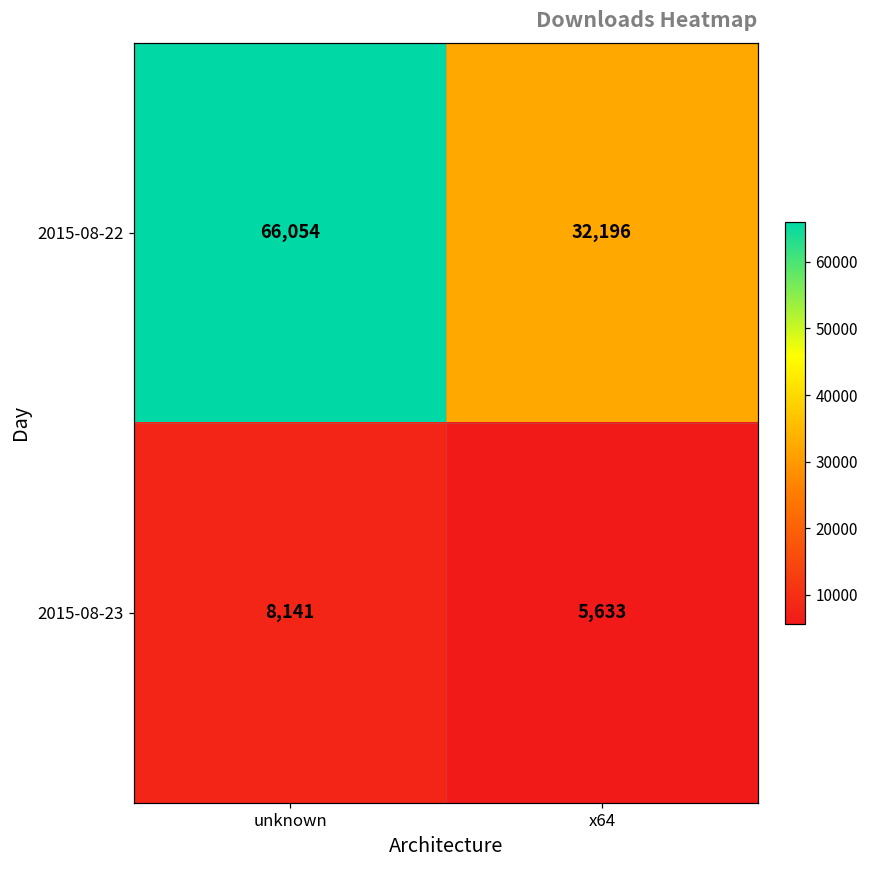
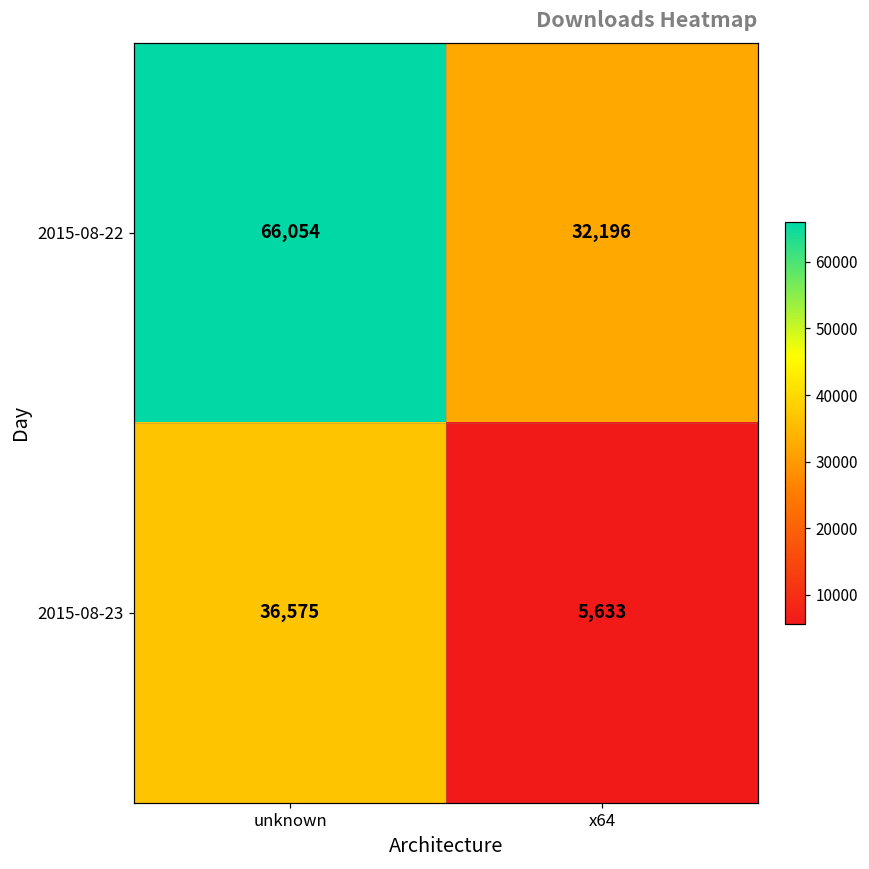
2015-08-23, unknown: 8,141 -> 36,575
